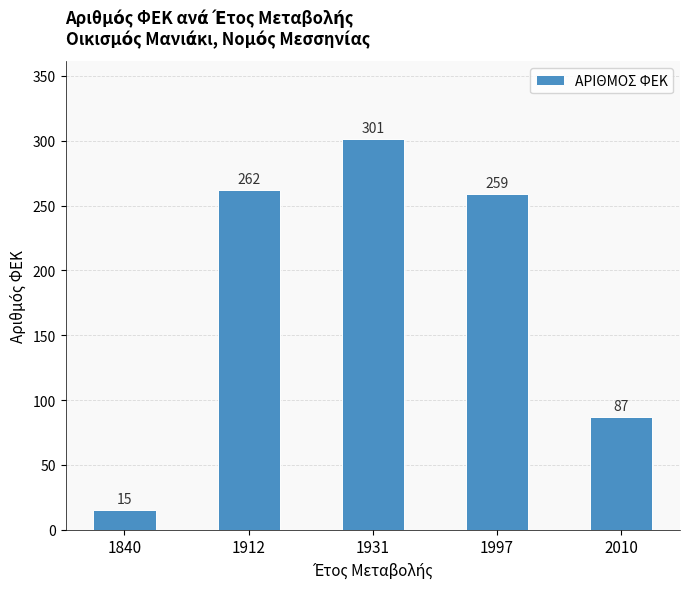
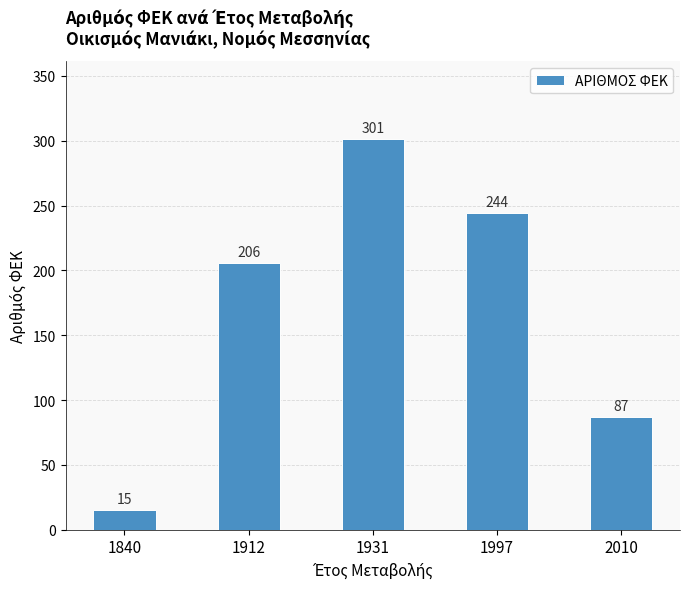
1912: 262 -> 206
1997: 259 -> 244
